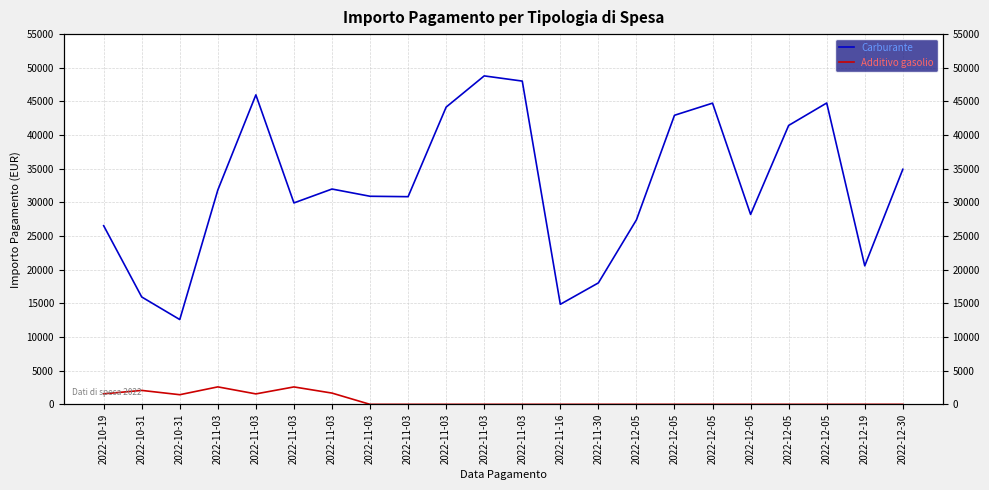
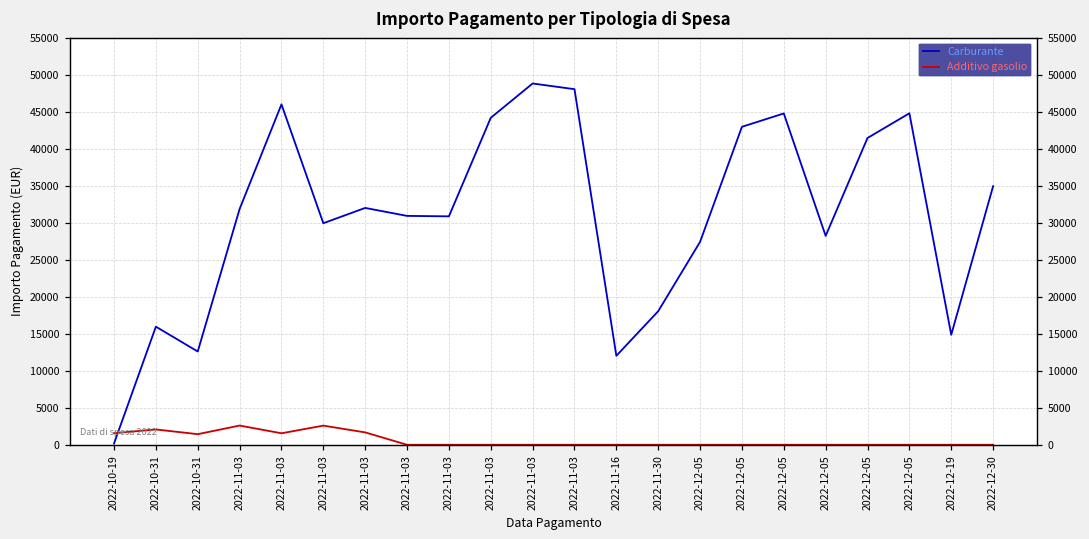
Carburante, 2022-10-19: 27000 -> 0
Carburante, 2022-11-16: 15000 -> 12000
Carburante, 2022-12-19: 21000 -> 15000
